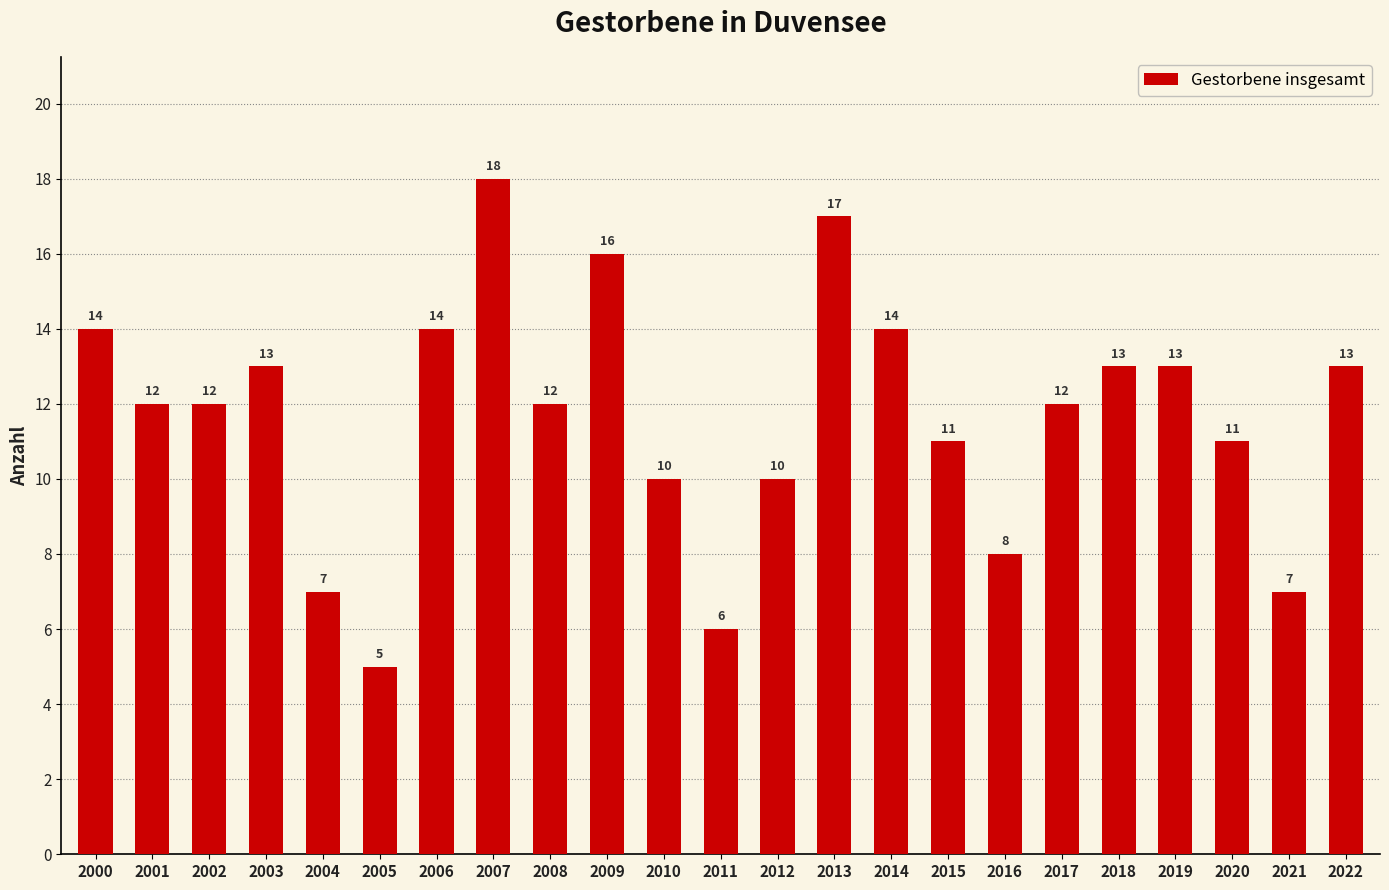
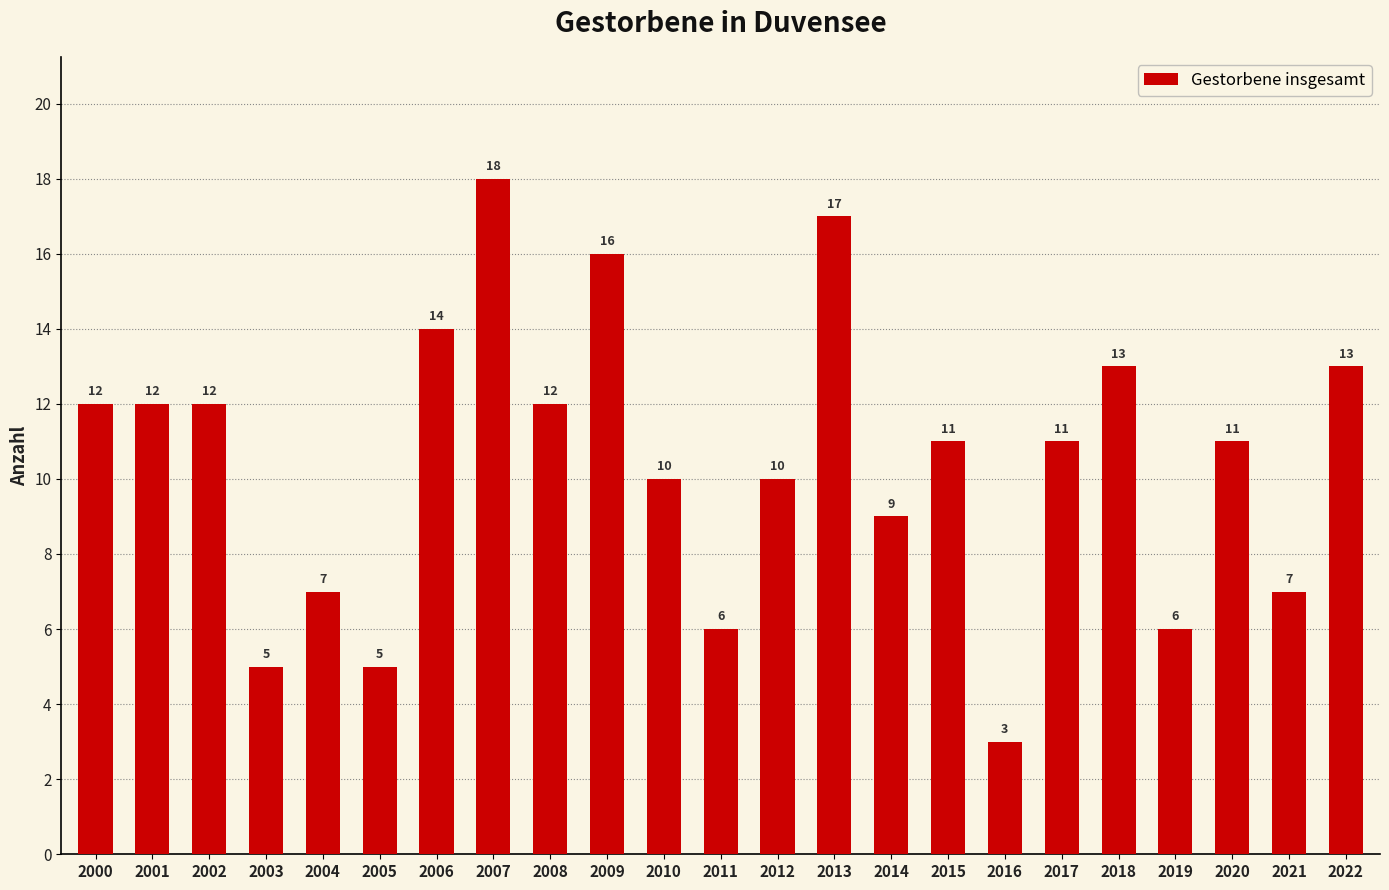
2000: 14 -> 12
2003: 13 -> 5
2014: 14 -> 9
2016: 8 -> 3
2017: 12 -> 11
2019: 13 -> 6
